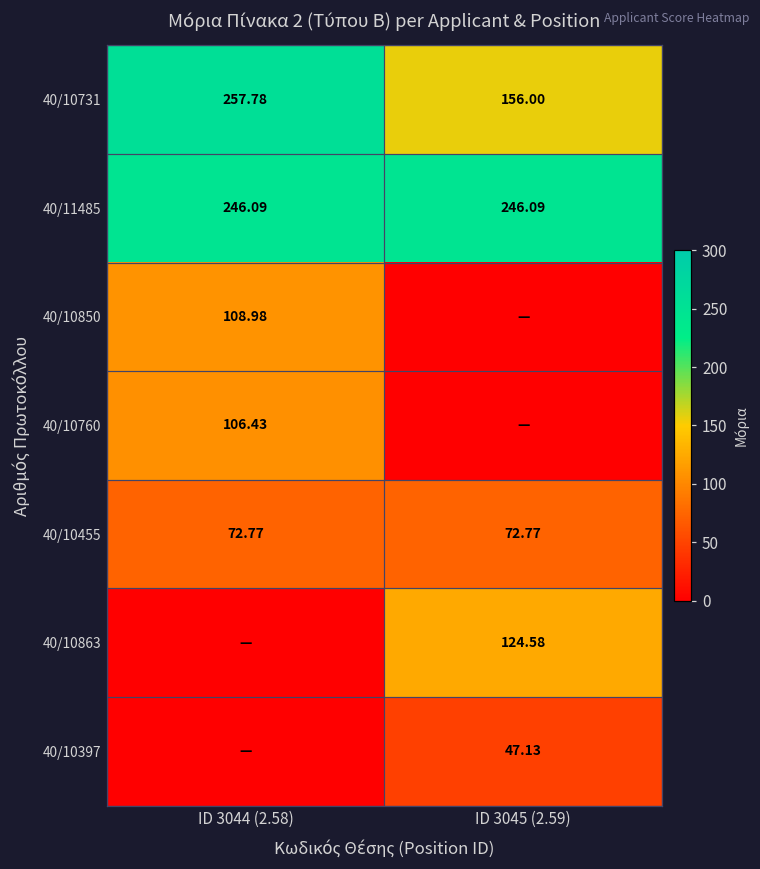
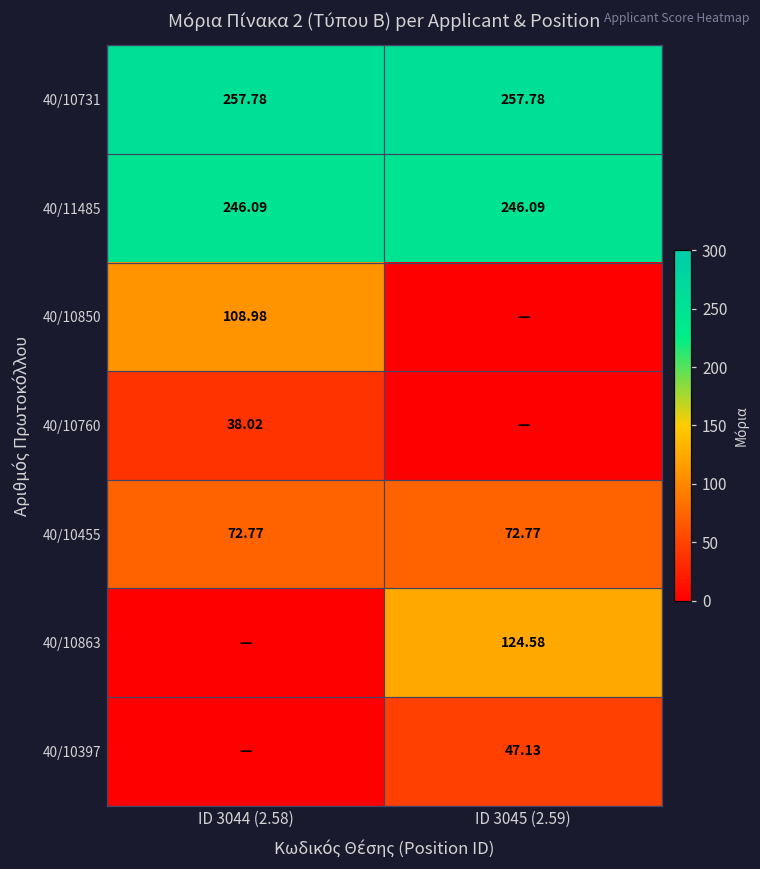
40/10731, ID 3045 (2.59): 156.00 -> 257.78
40/10760, ID 3044 (2.58): 106.43 -> 38.02
